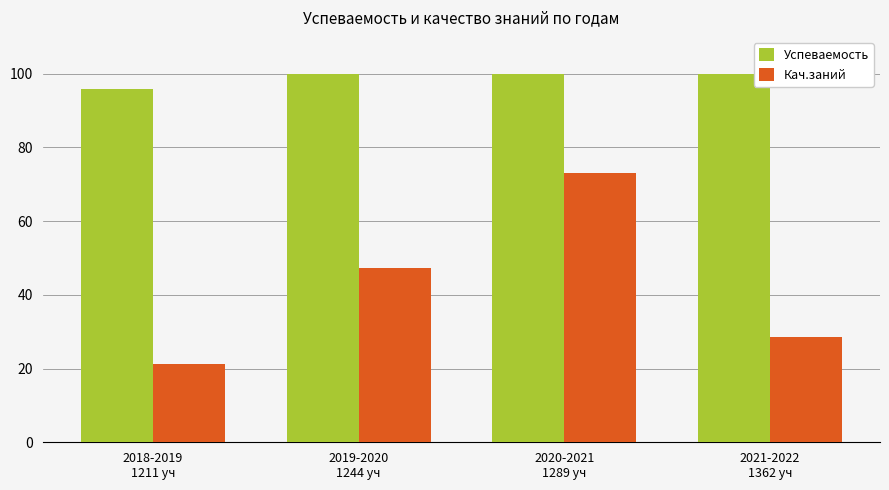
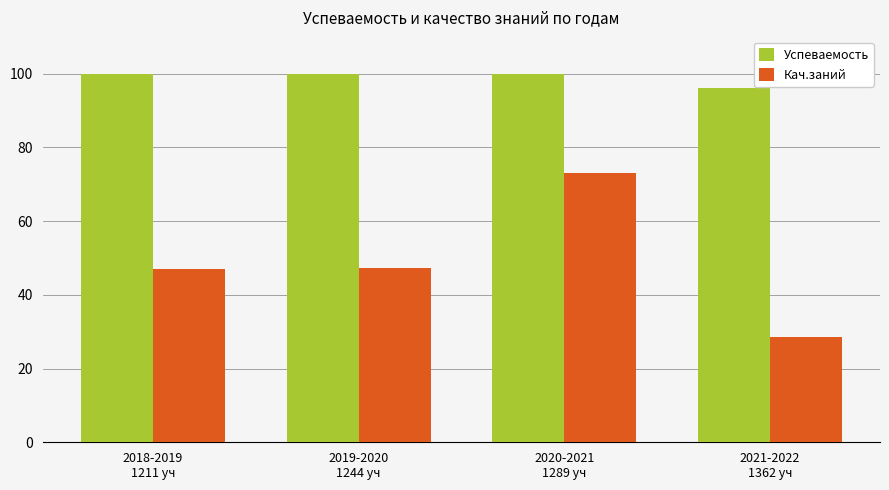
Успеваемость, 2018-2019 1211 уч: 96 -> 100
Кач.заний, 2018-2019 1211 уч: 21 -> 47
Успеваемость, 2021-2022 1362 уч: 100 -> 96
